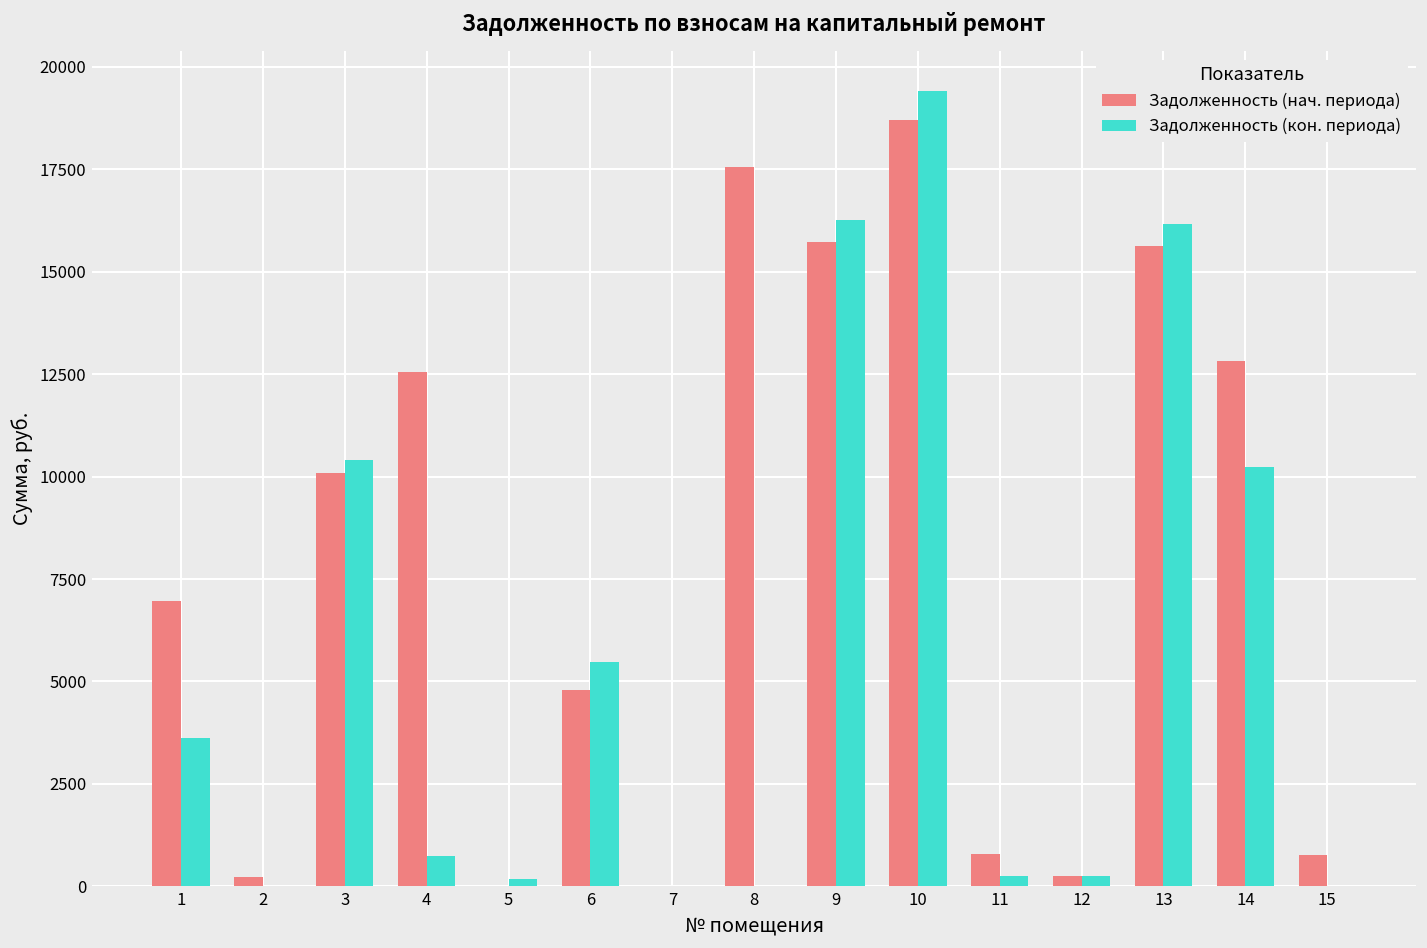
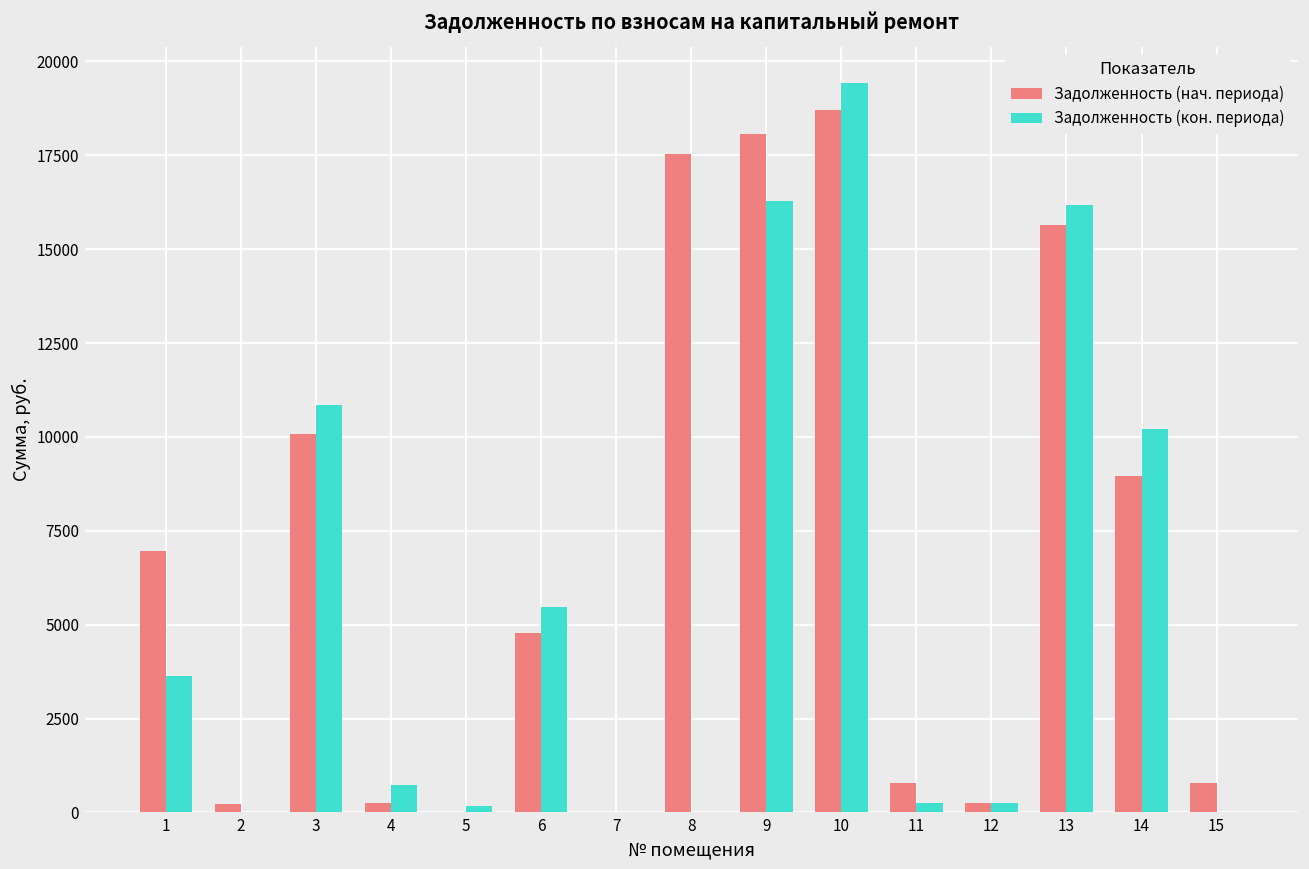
Задолженность (кон. периода), 3: 10400 -> 10900
Задолженность (нач. периода), 4: 12500 -> 300
Задолженность (нач. периода), 9: 15700 -> 18100
Задолженность (нач. периода), 14: 12800 -> 8900
